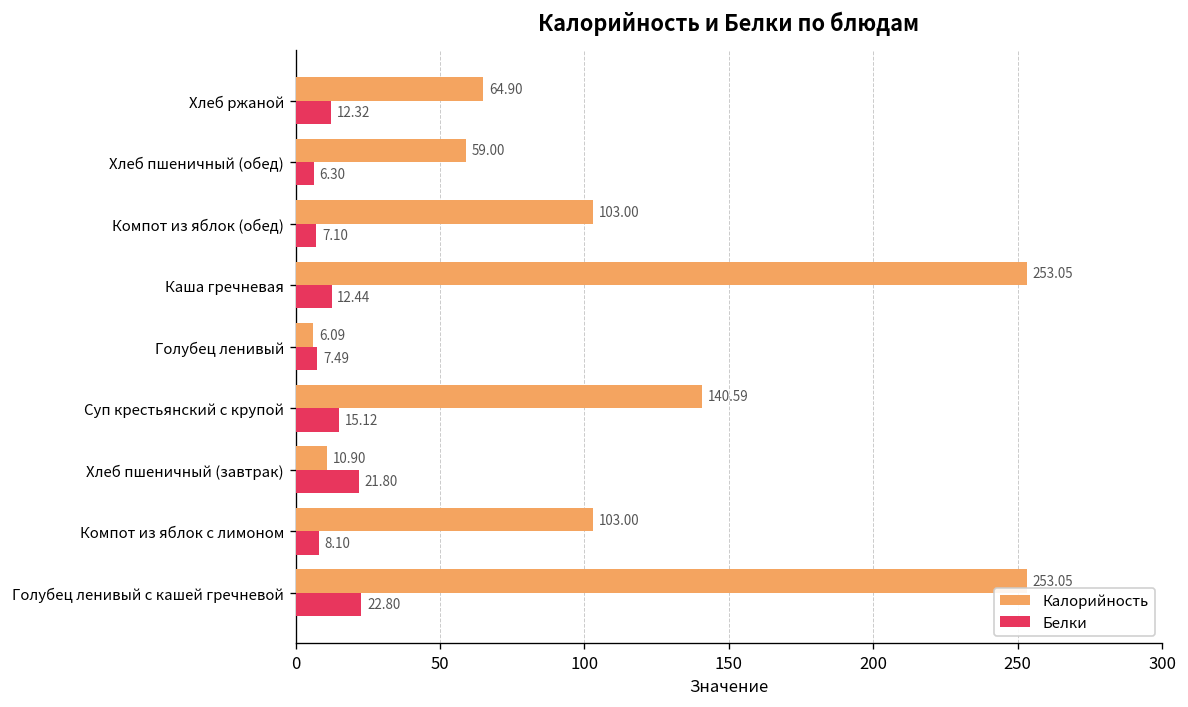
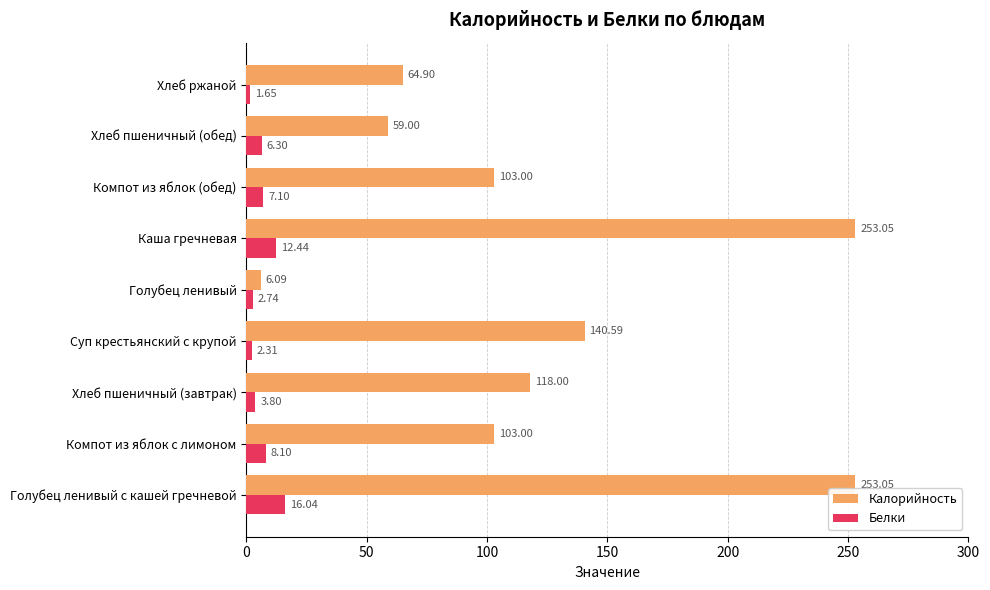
Белки, Хлеб ржаной: 12.32 -> 1.65
Белки, Голубец ленивый: 7.49 -> 2.74
Белки, Суп крестьянский с крупой: 15.12 -> 2.31
Калорийность, Хлеб пшеничный (завтрак): 10.90 -> 118.00
Белки, Хлеб пшеничный (завтрак): 21.80 -> 3.80
Белки, Голубец ленивый с кашей гречневой: 22.80 -> 16.04
